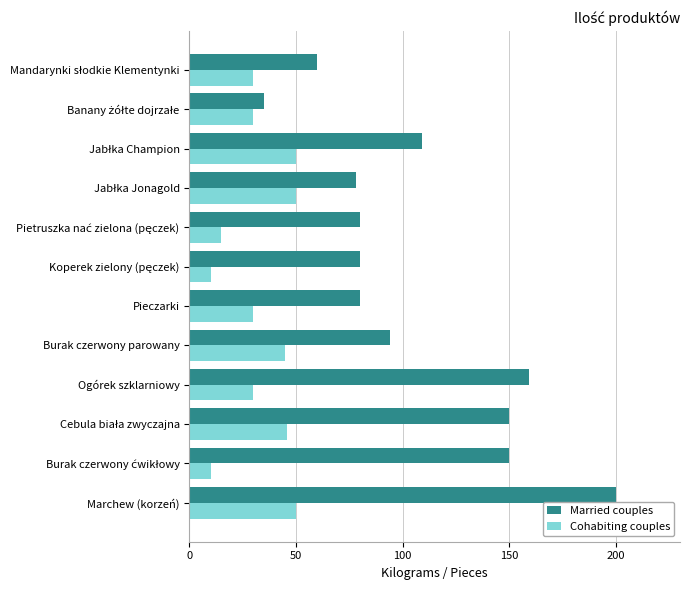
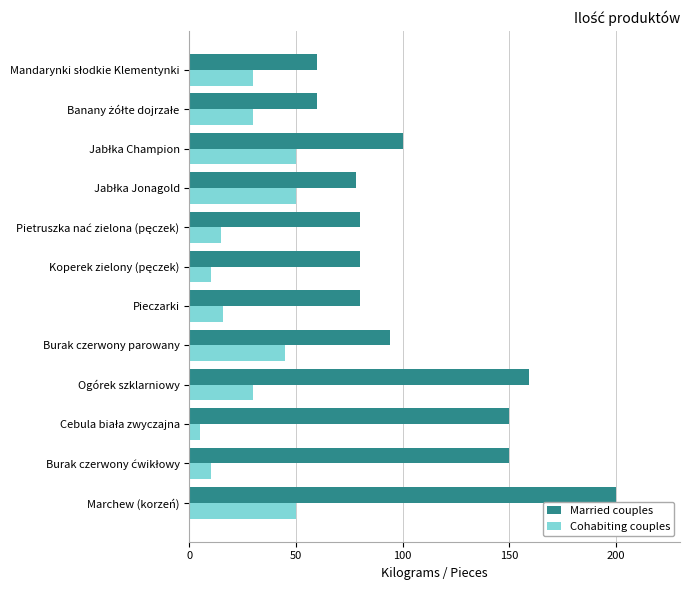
Married couples, Banany żółte dojrzałe: 35 -> 60
Married couples, Jabłka Champion: 109 -> 100
Cohabiting couples, Pieczarki: 30 -> 16
Cohabiting couples, Cebula biała zwyczajna: 46 -> 5
